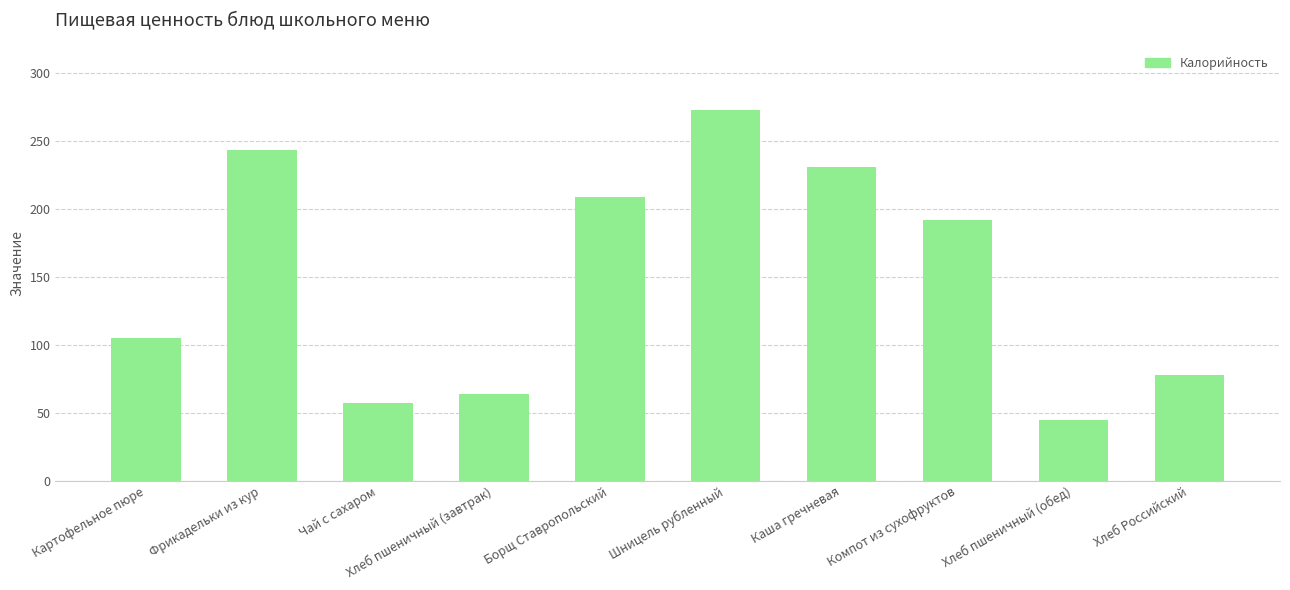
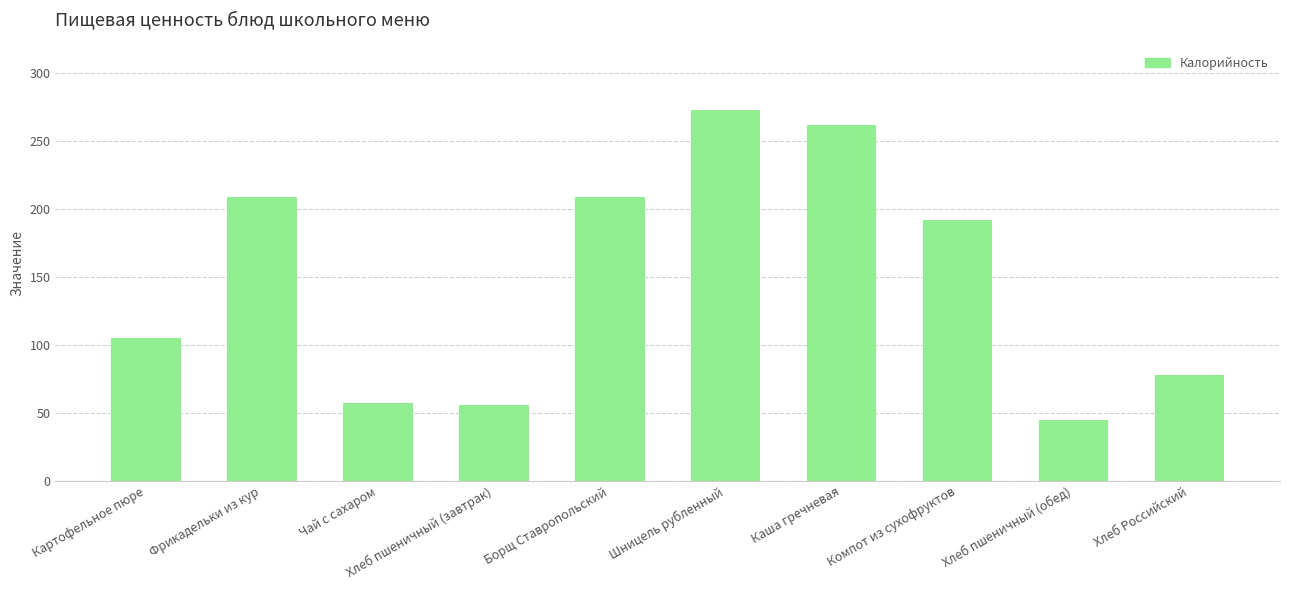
Фрикадельки из кур: 243 -> 209
Хлеб пшеничный (завтрак): 64 -> 56
Каша гречневая: 231 -> 262
